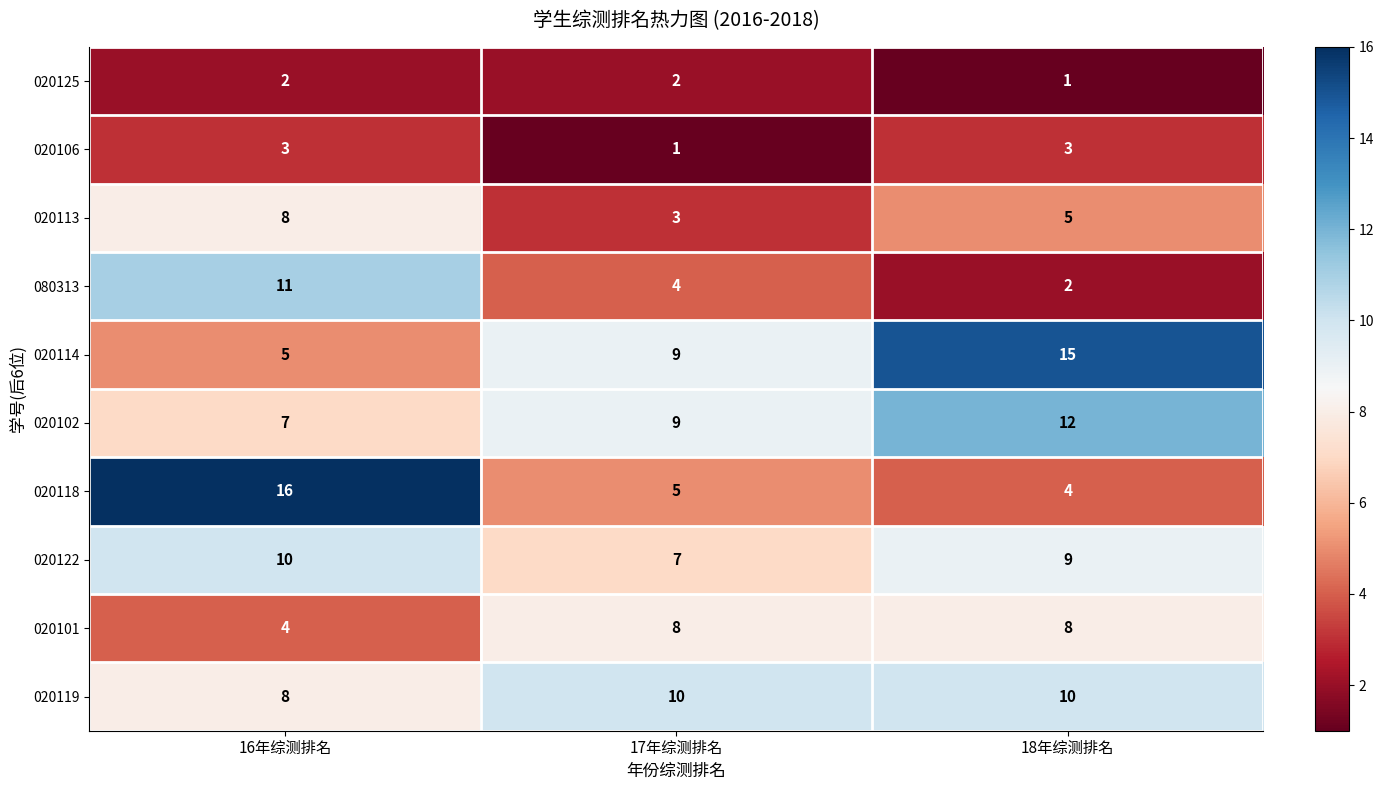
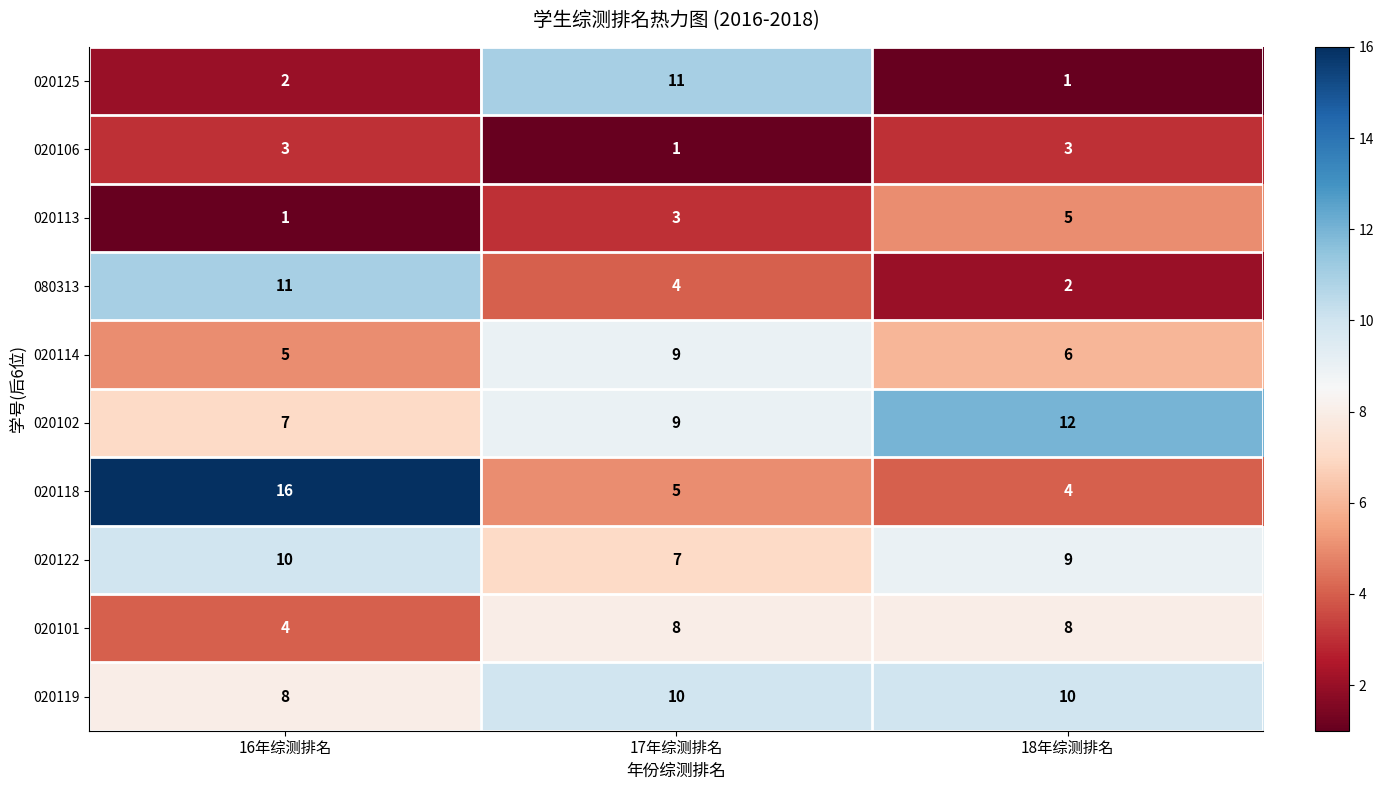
020125, 17年综测排名: 2 -> 11
020113, 16年综测排名: 8 -> 1
020114, 18年综测排名: 15 -> 6
